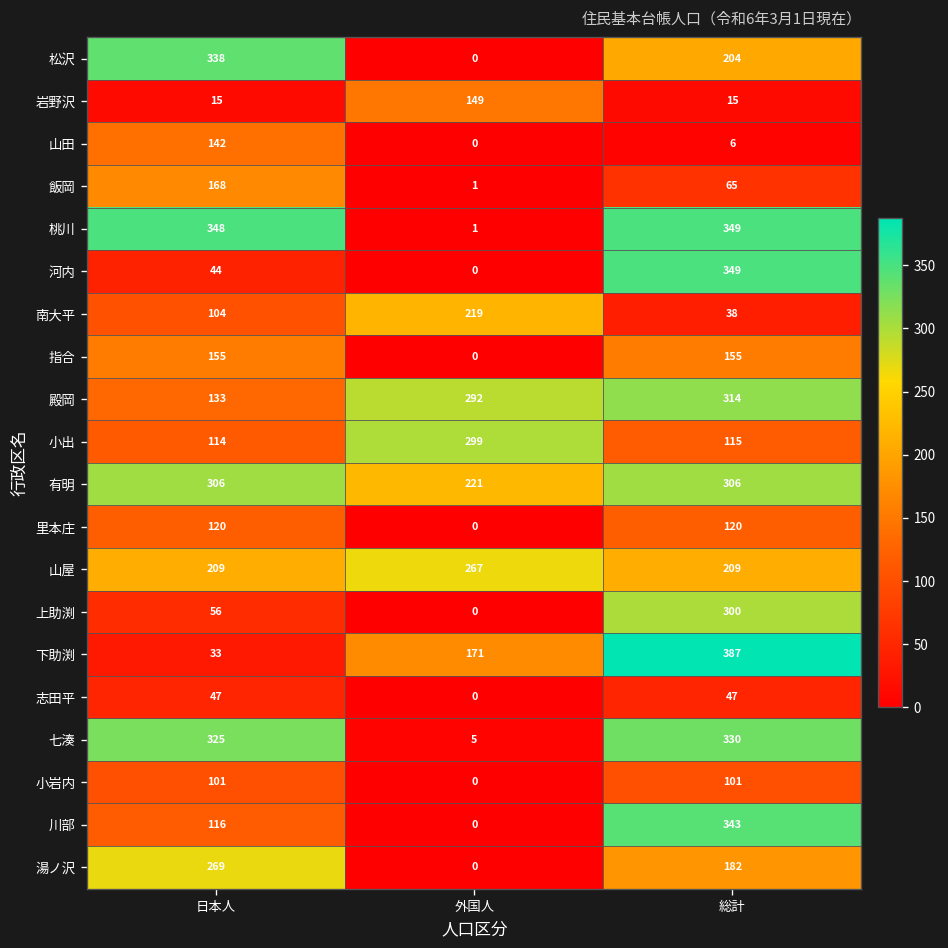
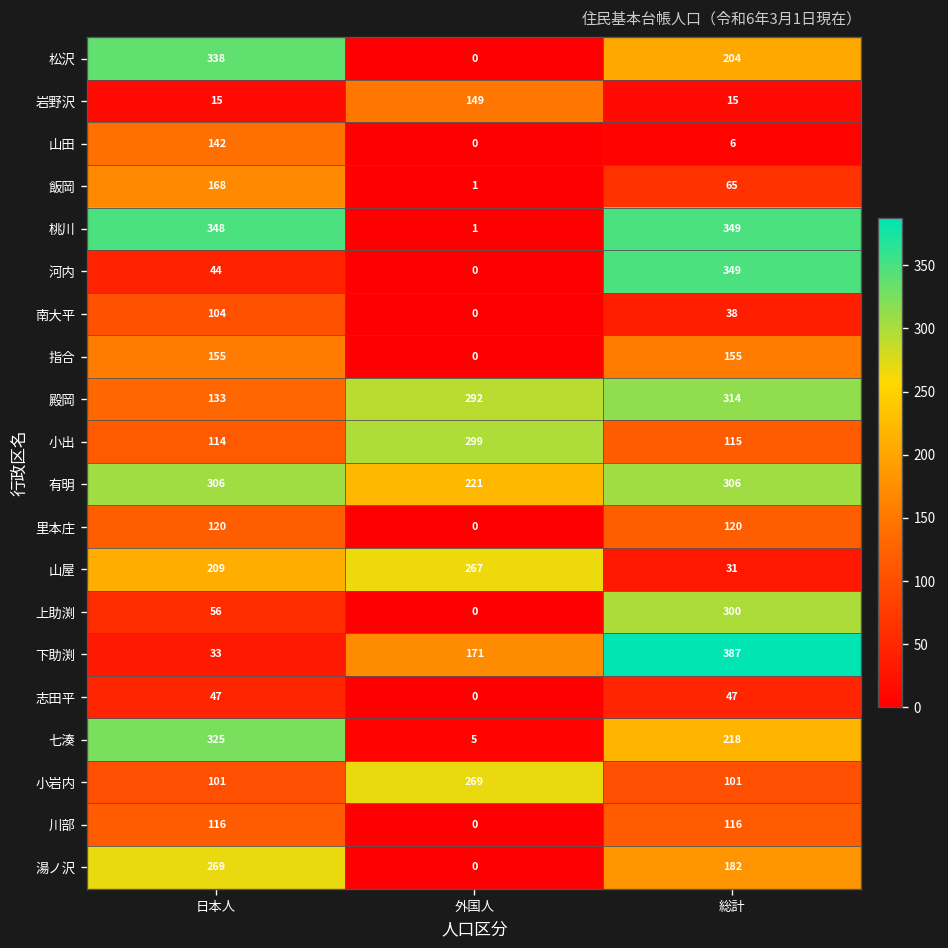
南大平, 外国人: 219 -> 0
山屋, 総計: 209 -> 31
七湊, 総計: 330 -> 218
小岩内, 外国人: 0 -> 269
川部, 総計: 343 -> 116
